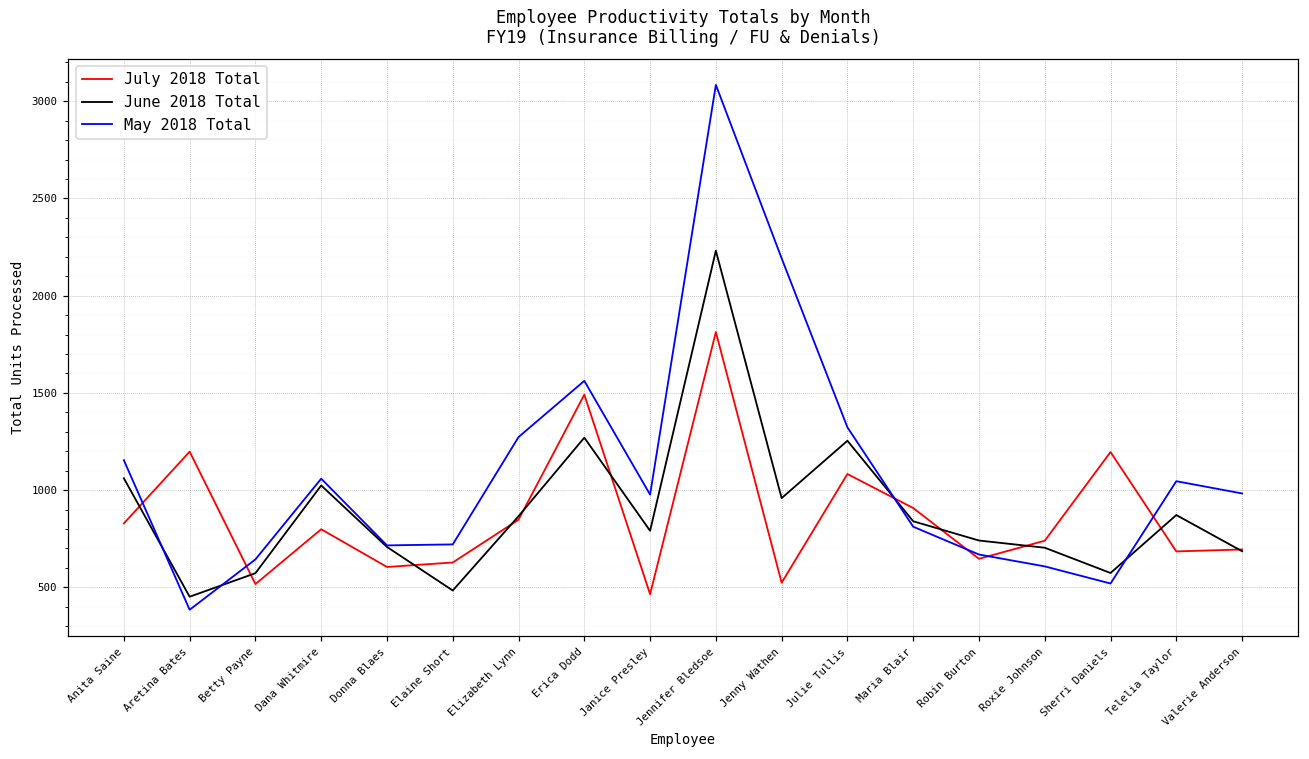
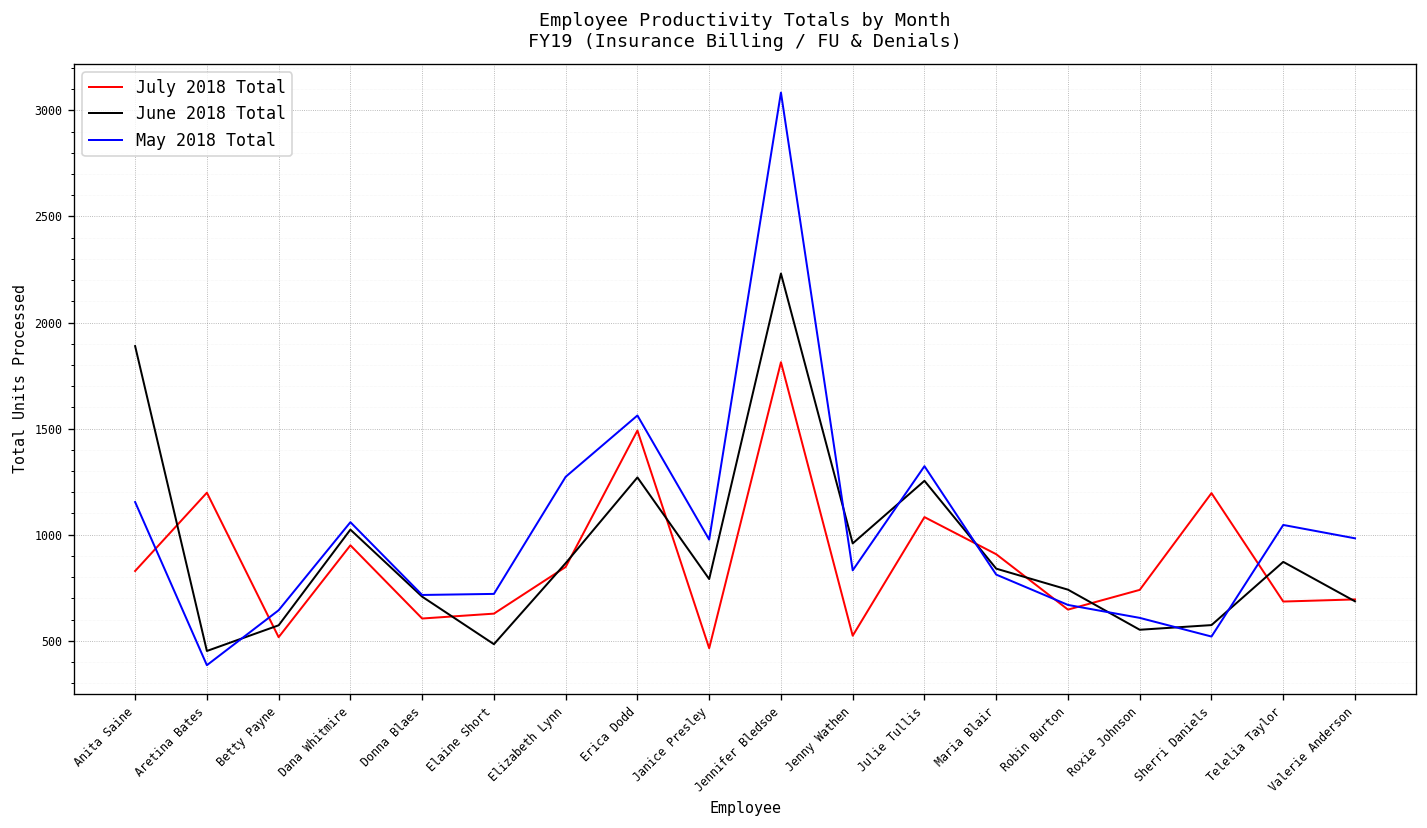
June 2018 Total, Anita Saine: 1060 -> 1890
July 2018 Total, Dana Whitmire: 800 -> 950
May 2018 Total, Jenny Wathen: 2190 -> 830
June 2018 Total, Roxie Johnson: 700 -> 550
